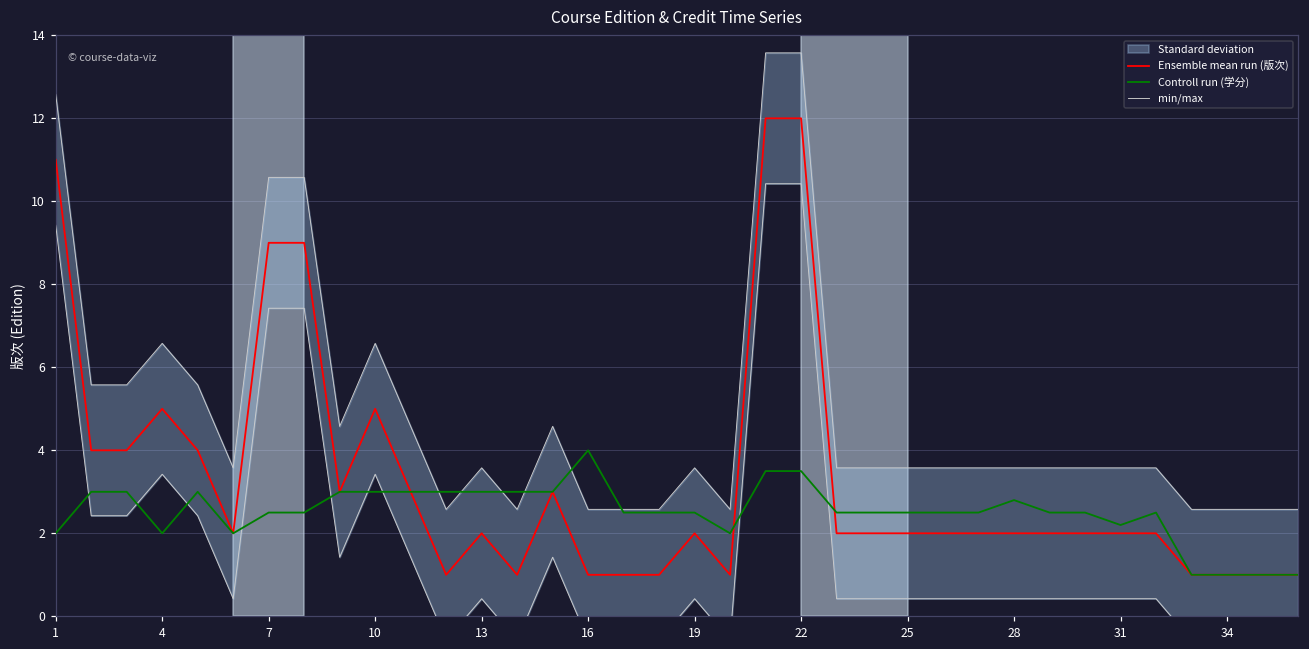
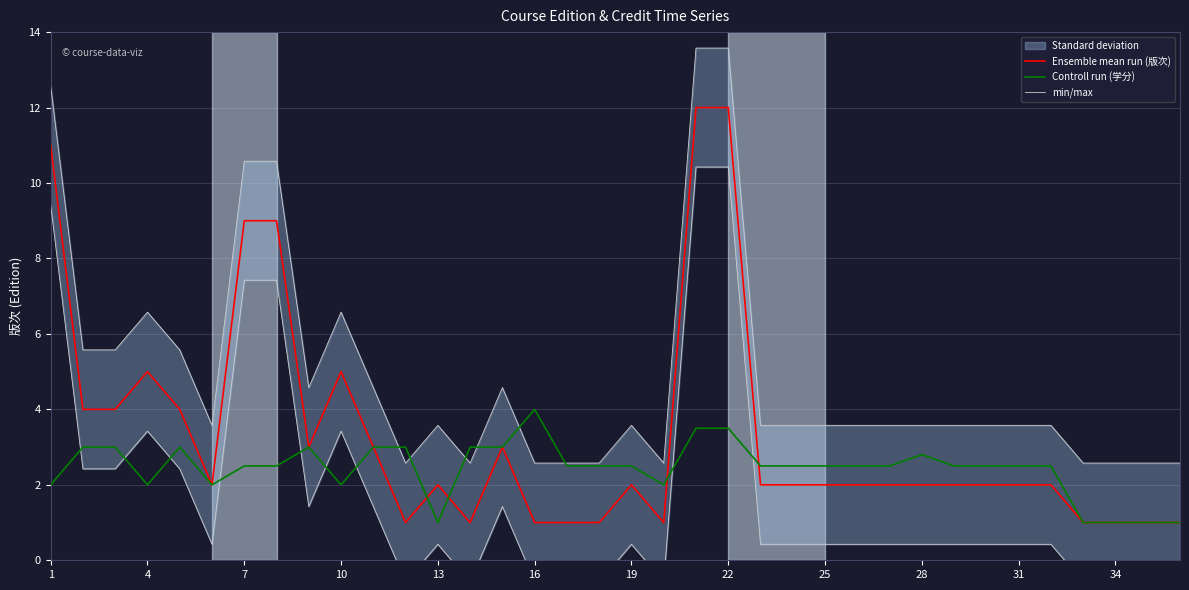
Controll run (学分), 10: 3 -> 2
Controll run (学分), 13: 3 -> 1
Controll run (学分), 31: 2.2 -> 2.5
